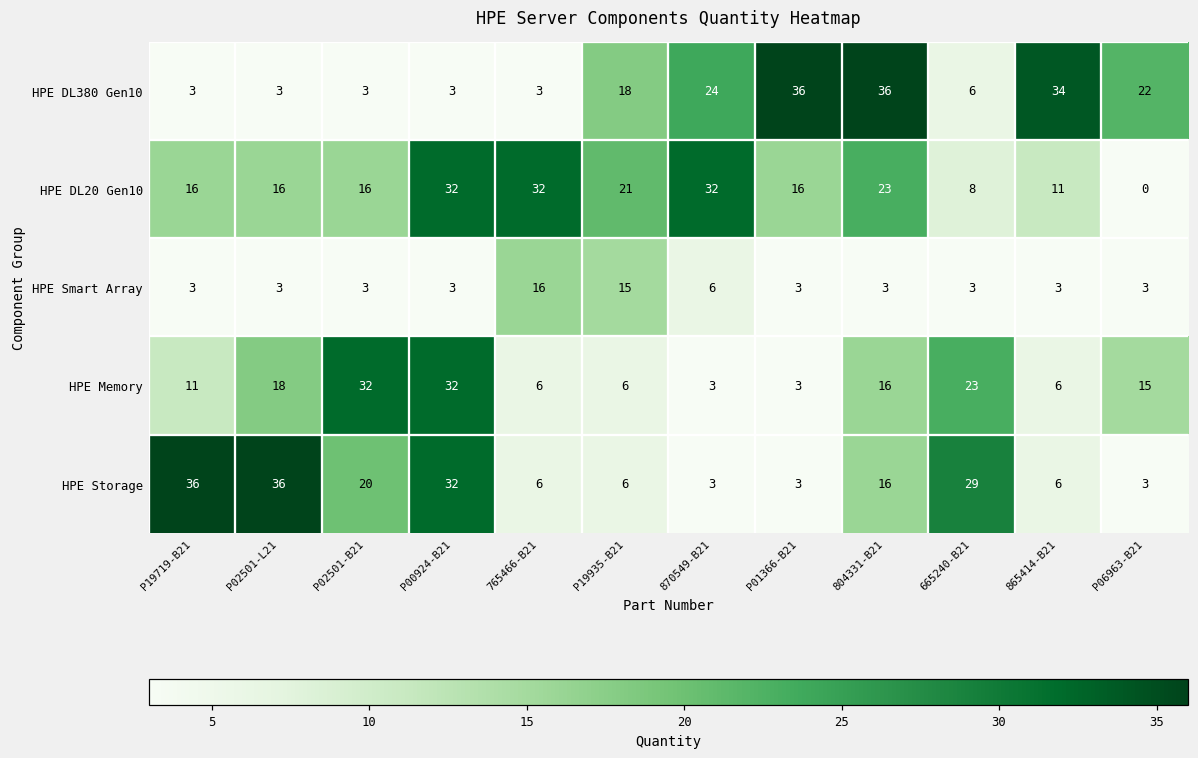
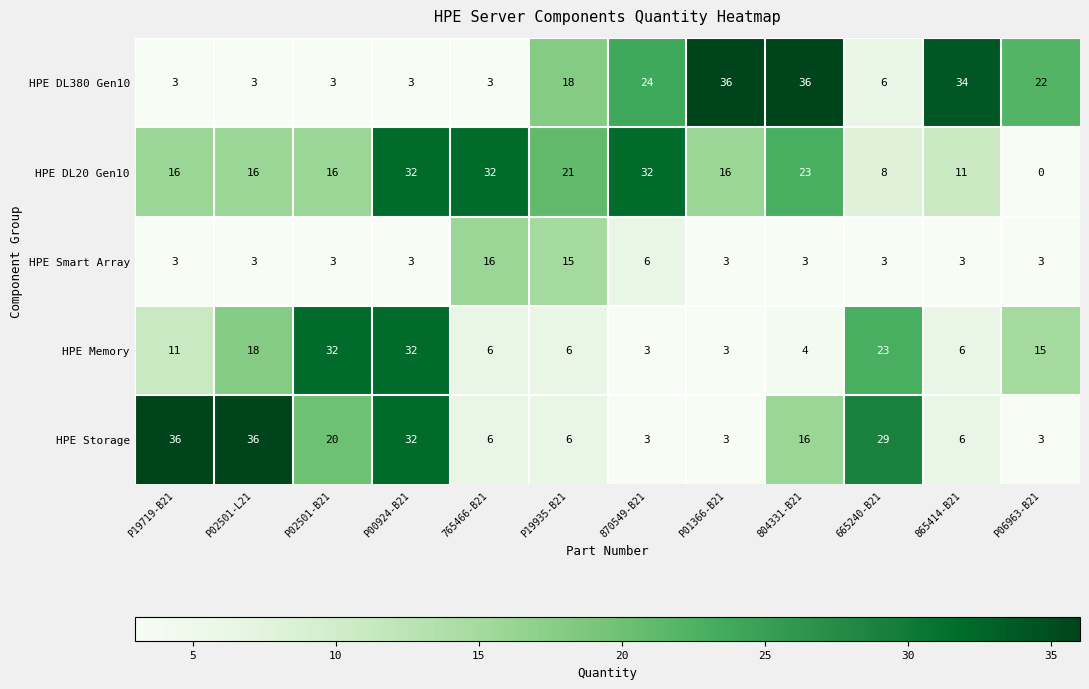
HPE Memory, 804331-B21: 16 -> 4
